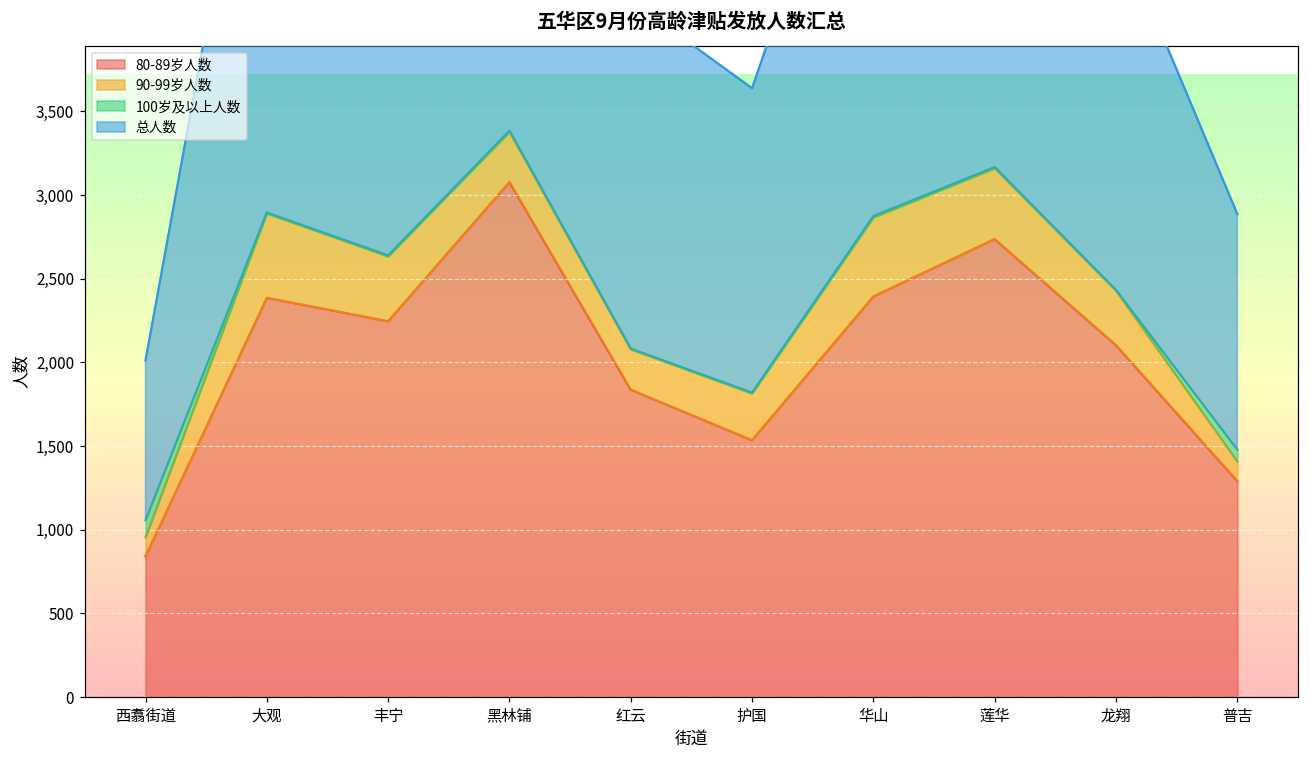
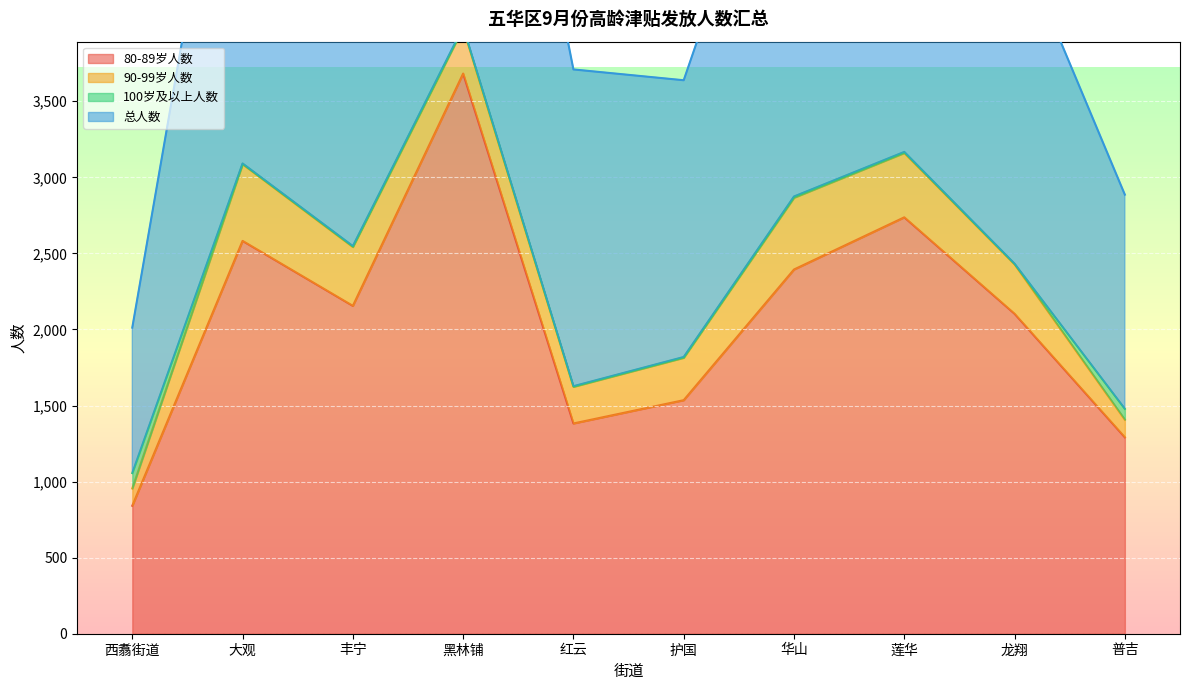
80-89岁人数, 大观: 2,390 -> 2,580
80-89岁人数, 丰宁: 2,250 -> 2,160
80-89岁人数, 黑林铺: 3,080 -> 3,680
80-89岁人数, 红云: 1,840 -> 1,380
